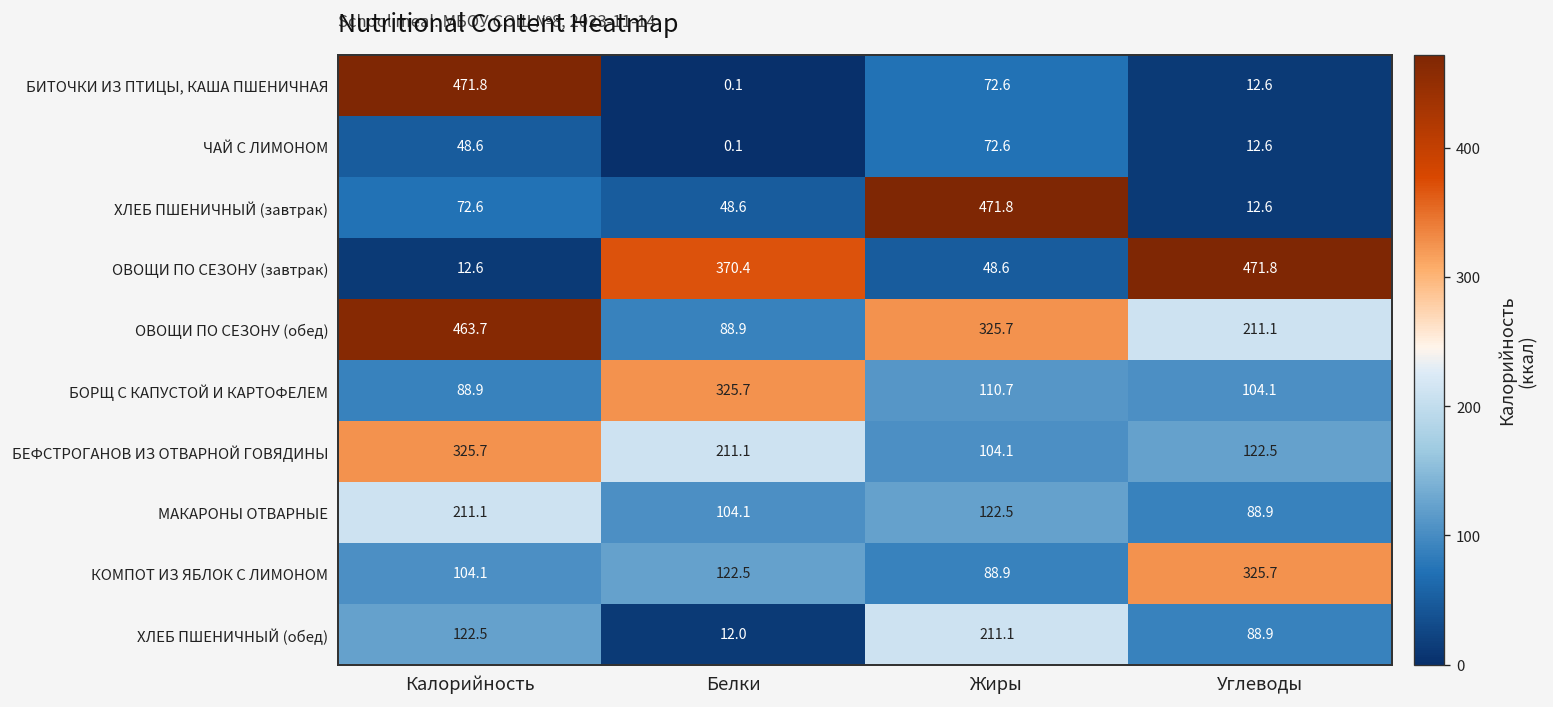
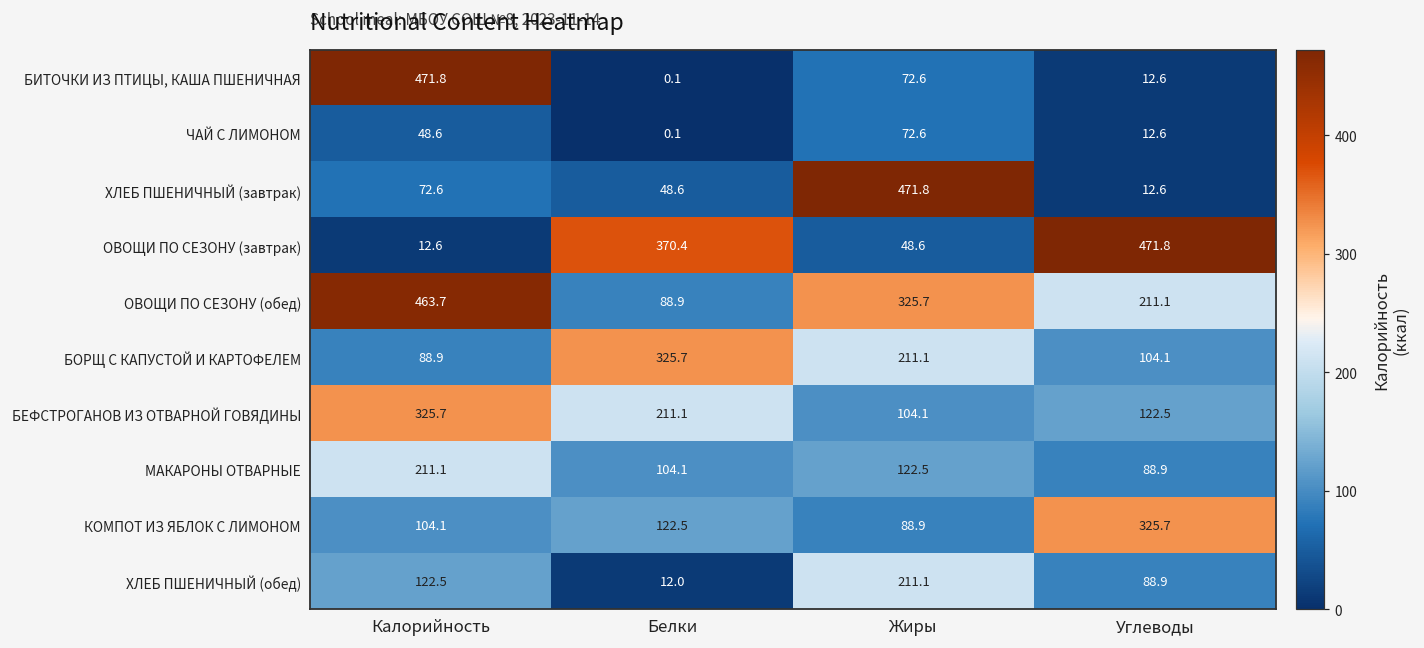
БОРЩ С КАПУСТОЙ И КАРТОФЕЛЕМ, Жиры: 110.7 -> 211.1
